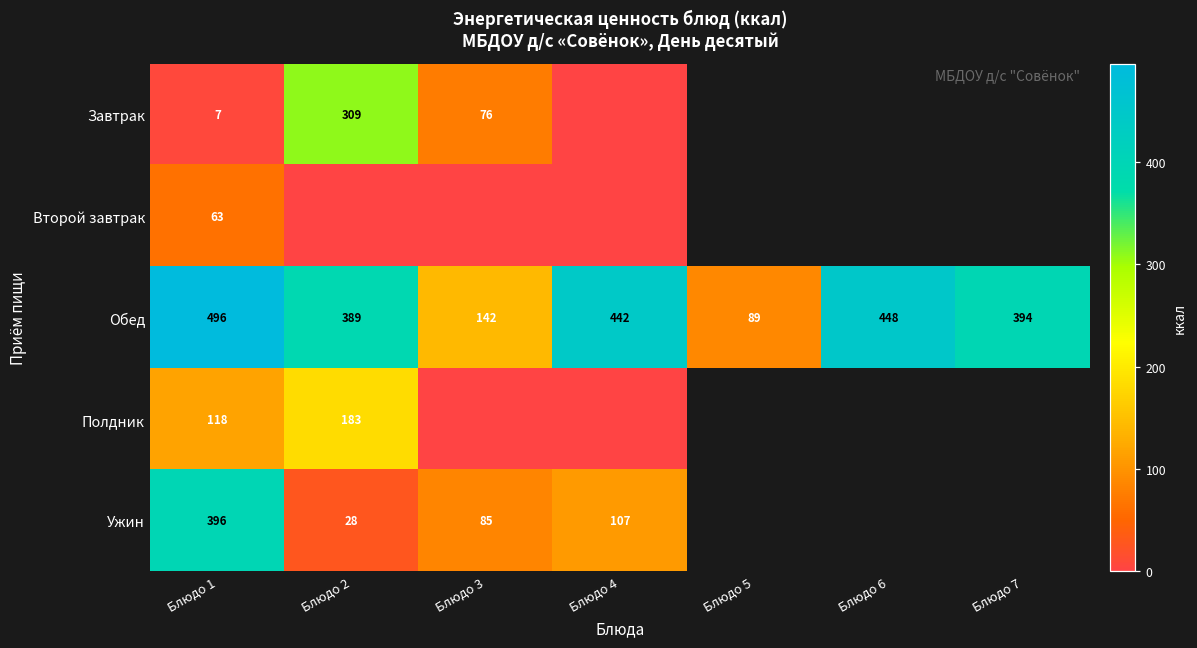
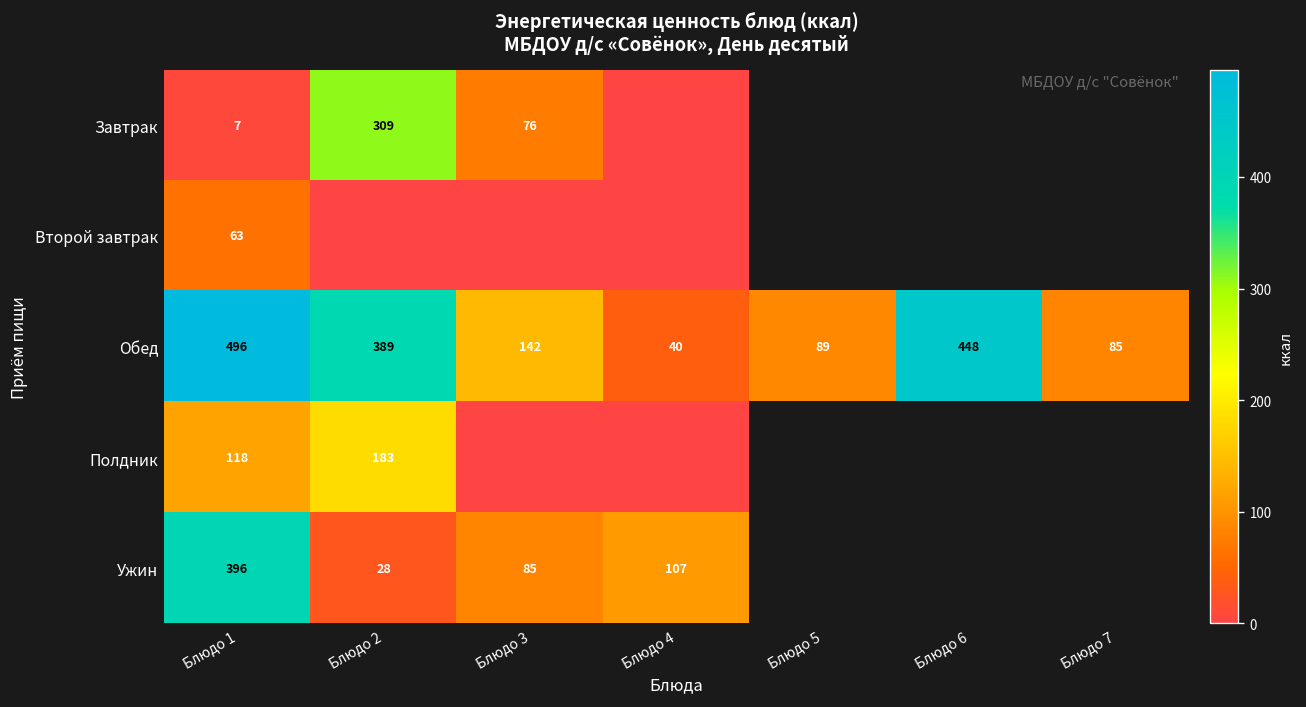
Обед, Блюдо 4: 442 -> 40
Обед, Блюдо 7: 394 -> 85
